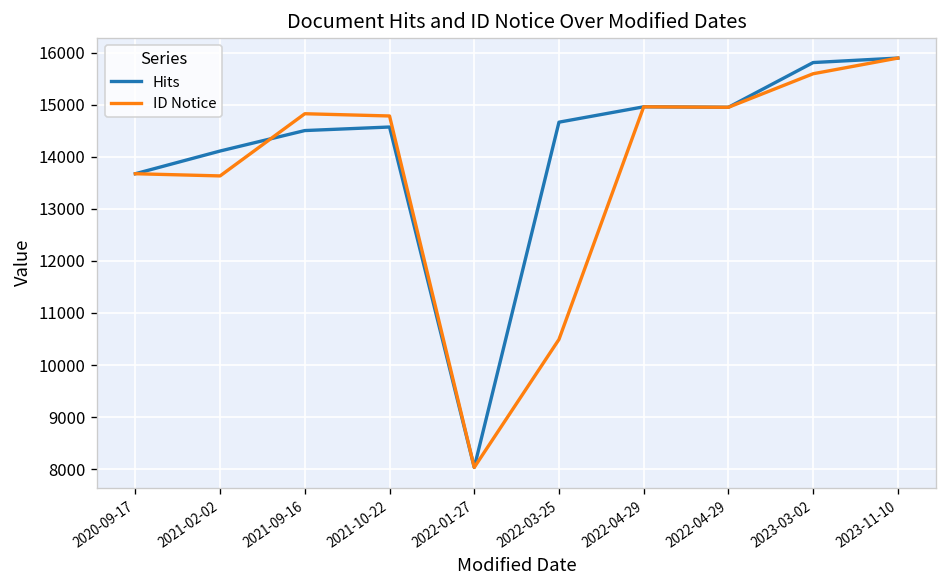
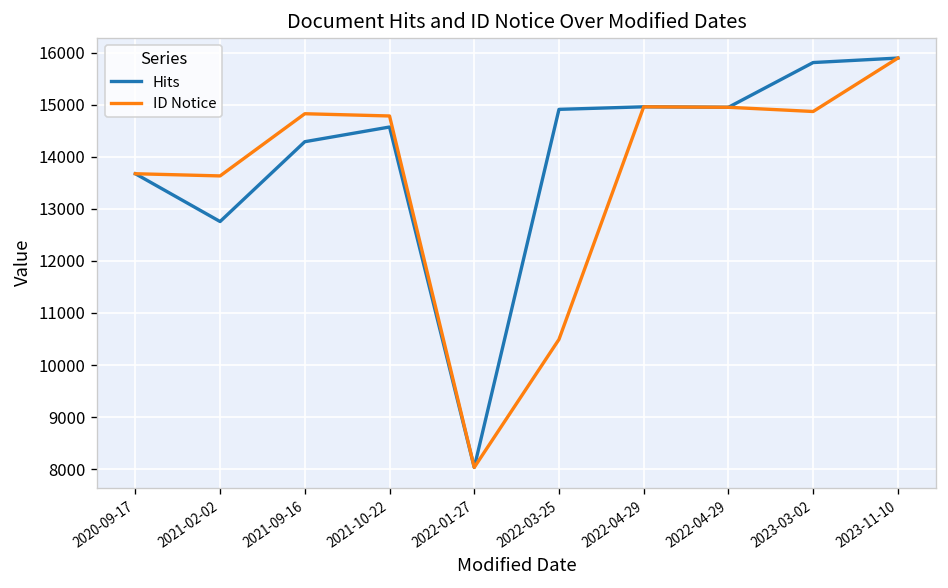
Hits, 2021-02-02: 14100 -> 12800
Hits, 2021-09-16: 14500 -> 14300
Hits, 2022-03-25: 14700 -> 14900
ID Notice, 2023-03-02: 15600 -> 14900
